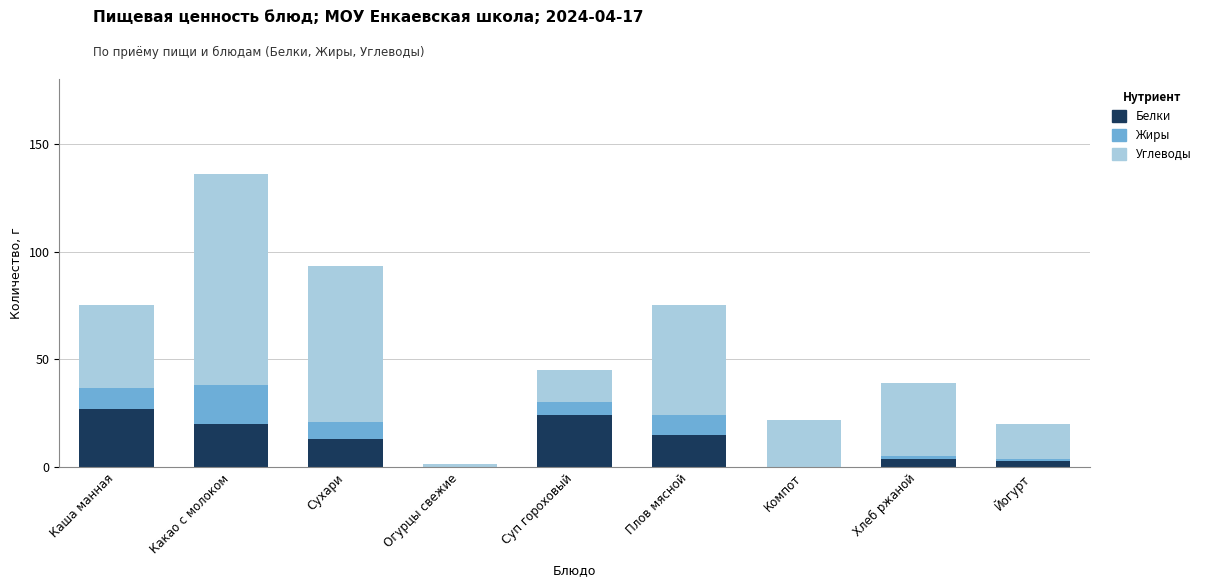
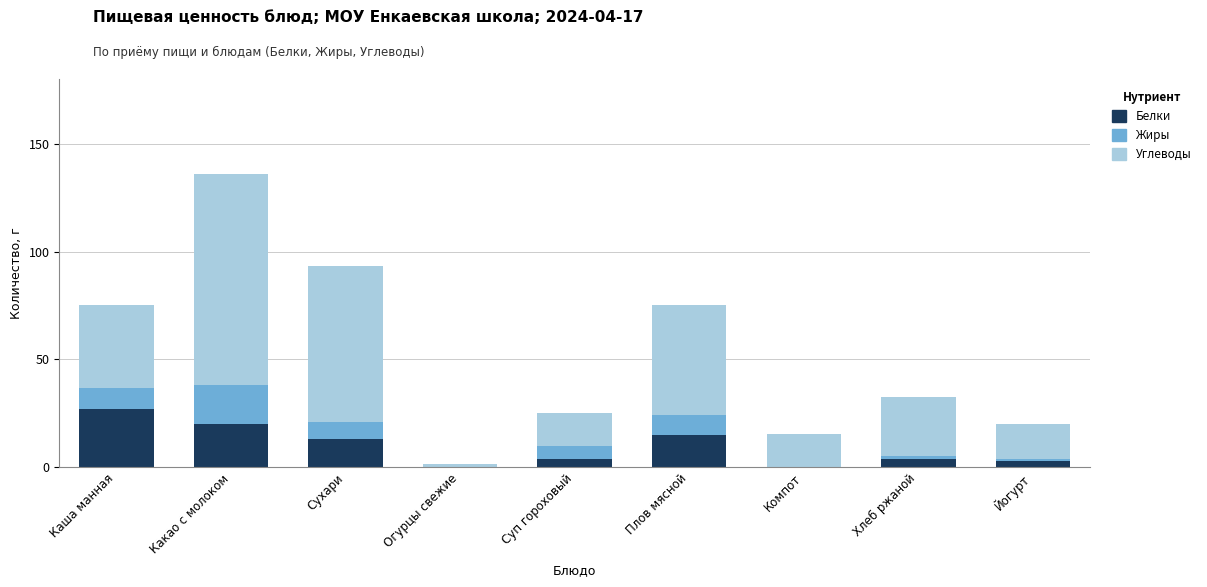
Белки, Суп гороховый: 24 -> 4
Углеводы, Компот: 22 -> 16
Углеводы, Хлеб ржаной: 34 -> 28
